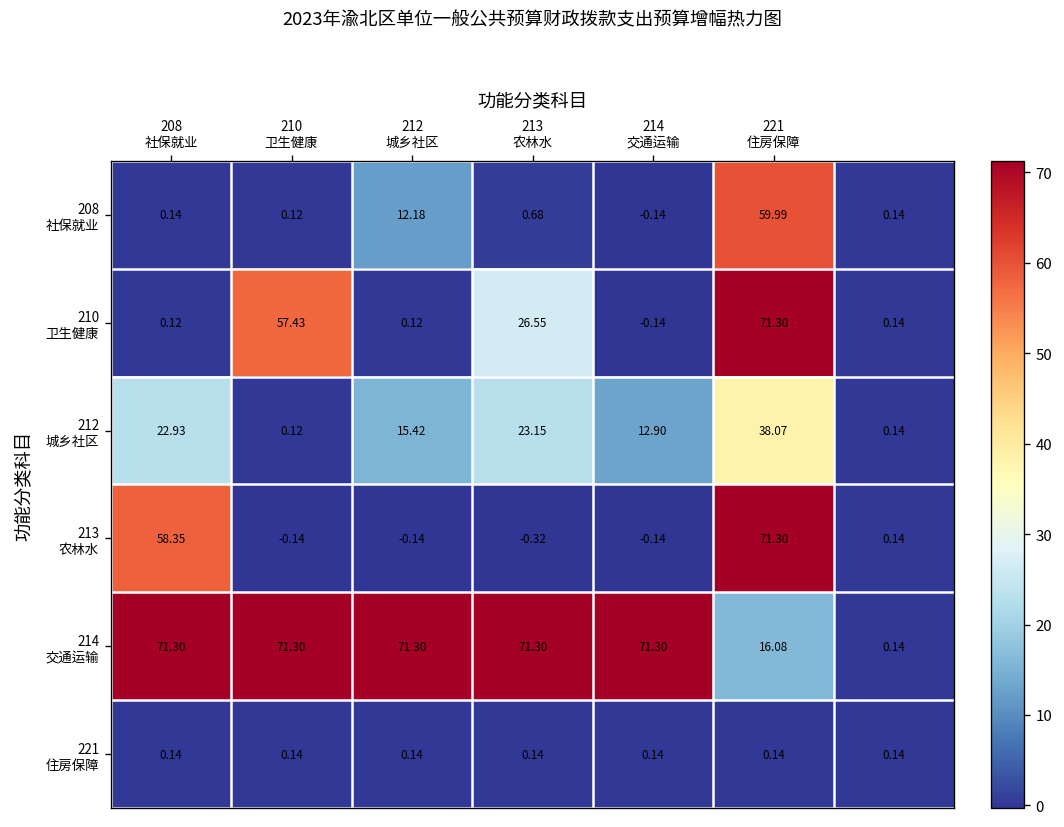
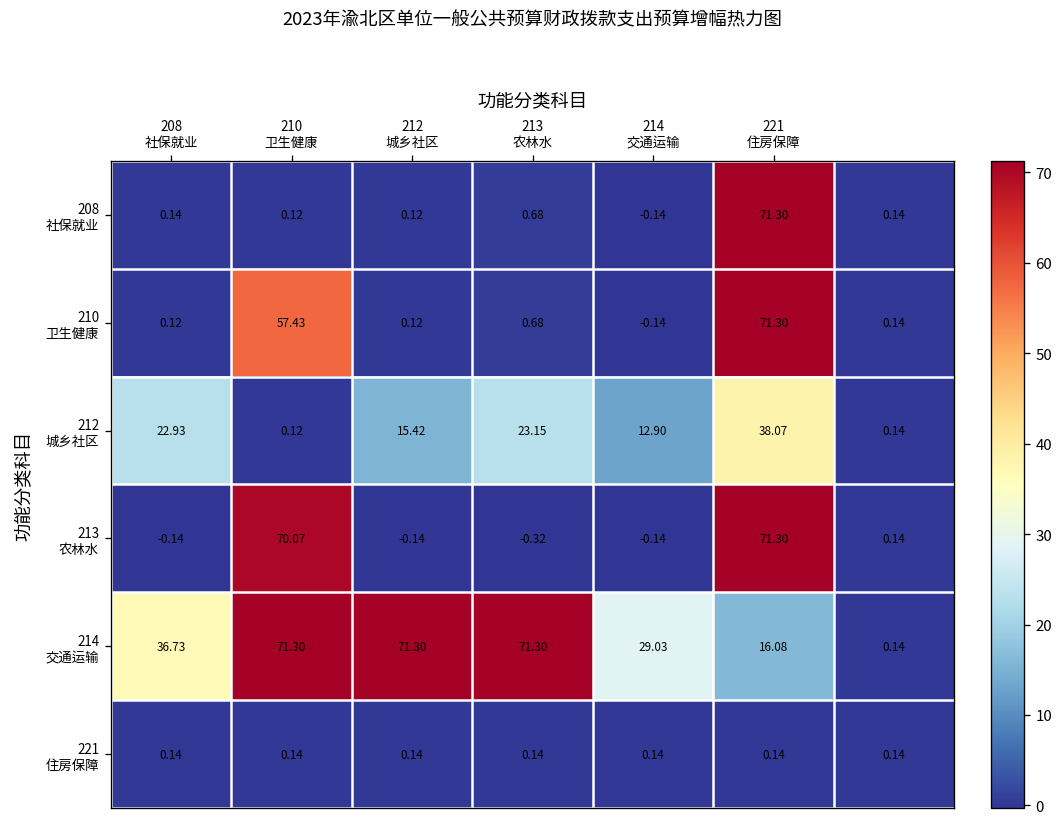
208 社保就业, 212 城乡社区: 12.18 -> 0.12
208 社保就业, 221 住房保障: 59.99 -> 71.30
210 卫生健康, 213 农林水: 26.55 -> 0.68
213 农林水, 208 社保就业: 58.35 -> -0.14
213 农林水, 210 卫生健康: -0.14 -> 70.07
214 交通运输, 208 社保就业: 71.30 -> 36.73
214 交通运输, 214 交通运输: 71.30 -> 29.03
